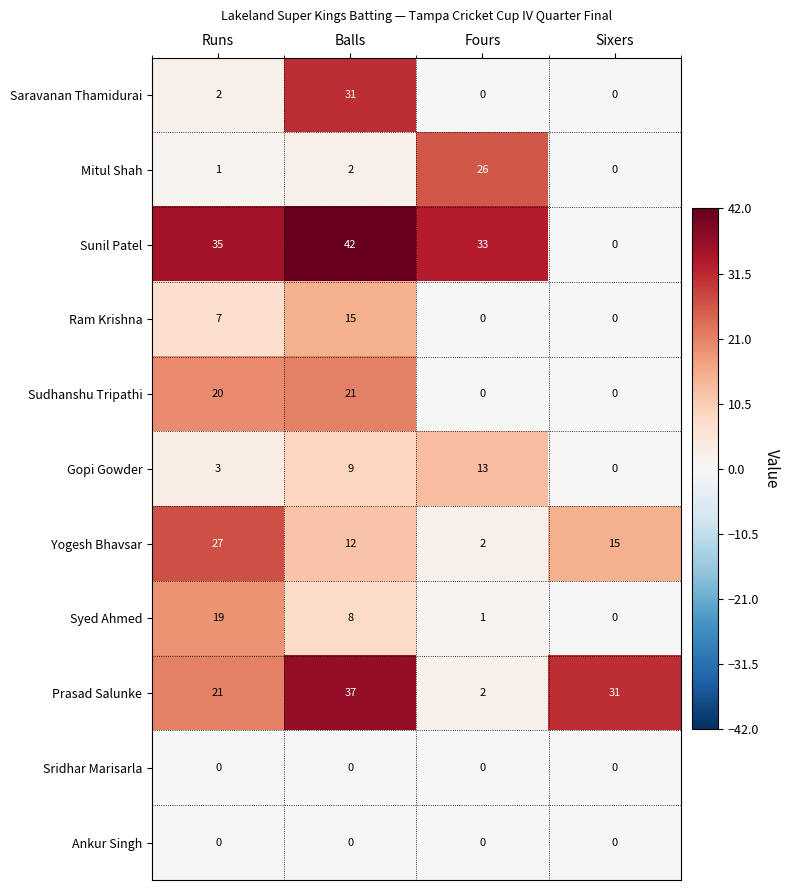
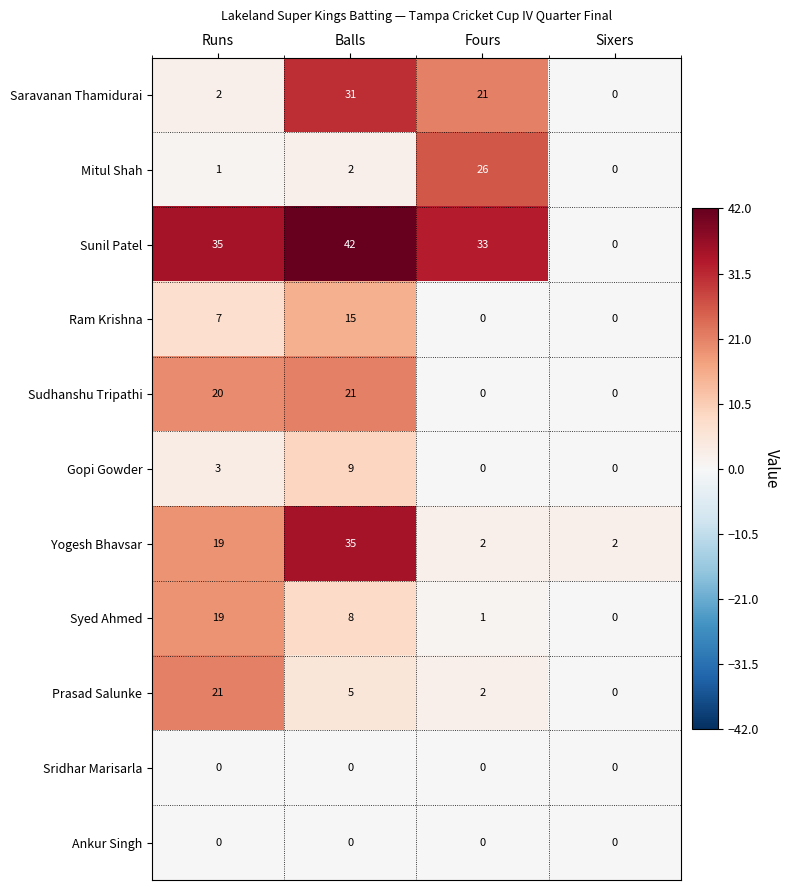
Saravanan Thamidurai, Fours: 0 -> 21
Gopi Gowder, Fours: 13 -> 0
Yogesh Bhavsar, Runs: 27 -> 19
Yogesh Bhavsar, Balls: 12 -> 35
Yogesh Bhavsar, Sixers: 15 -> 2
Prasad Salunke, Balls: 37 -> 5
Prasad Salunke, Sixers: 31 -> 0
